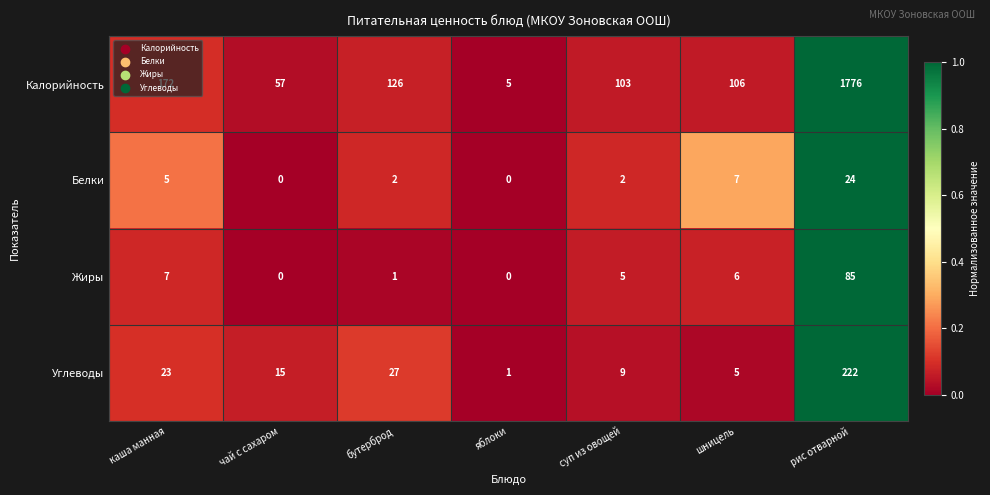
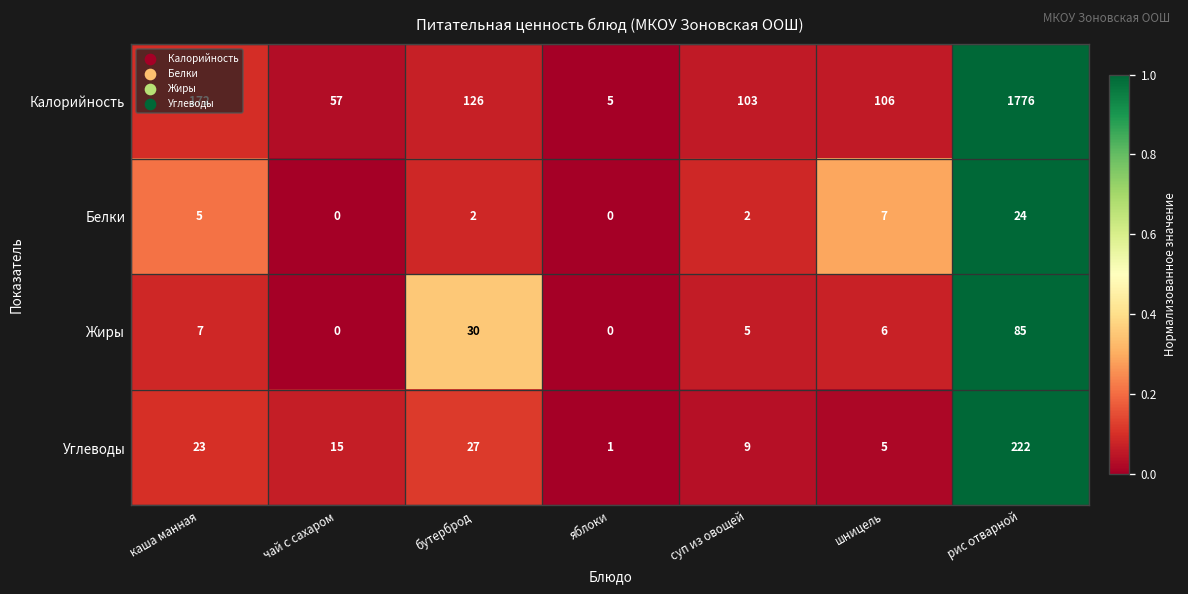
Жиры, бутерброд: 1 -> 30
